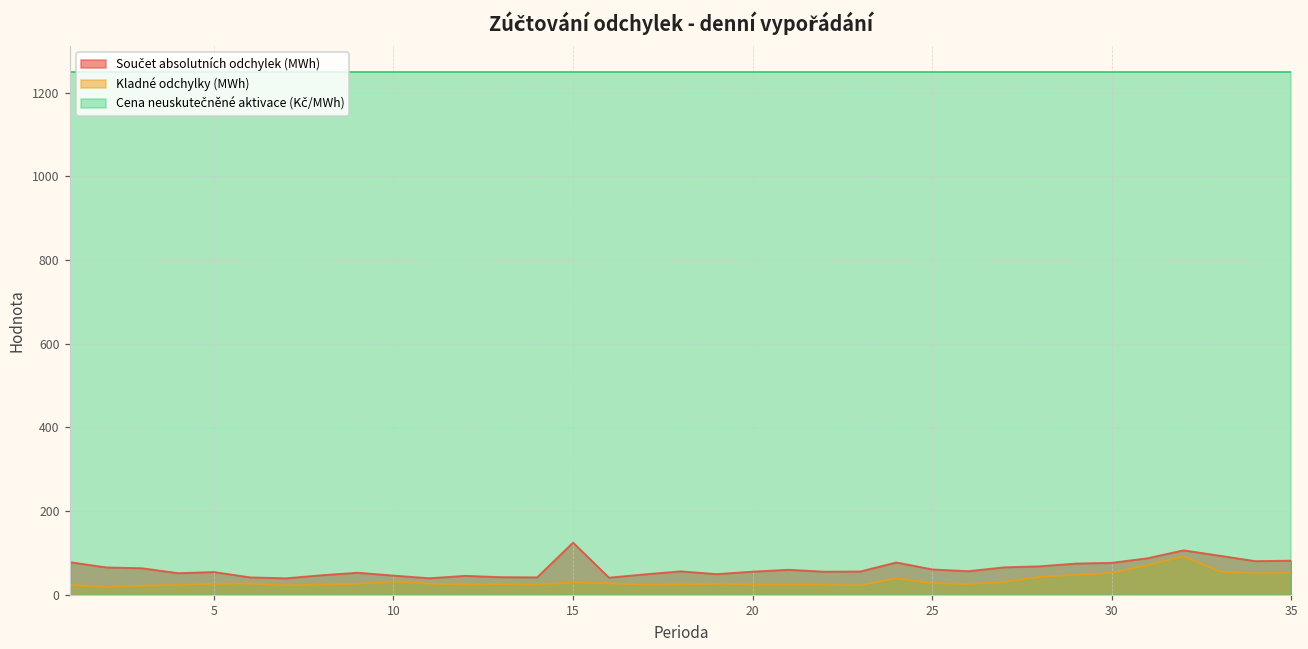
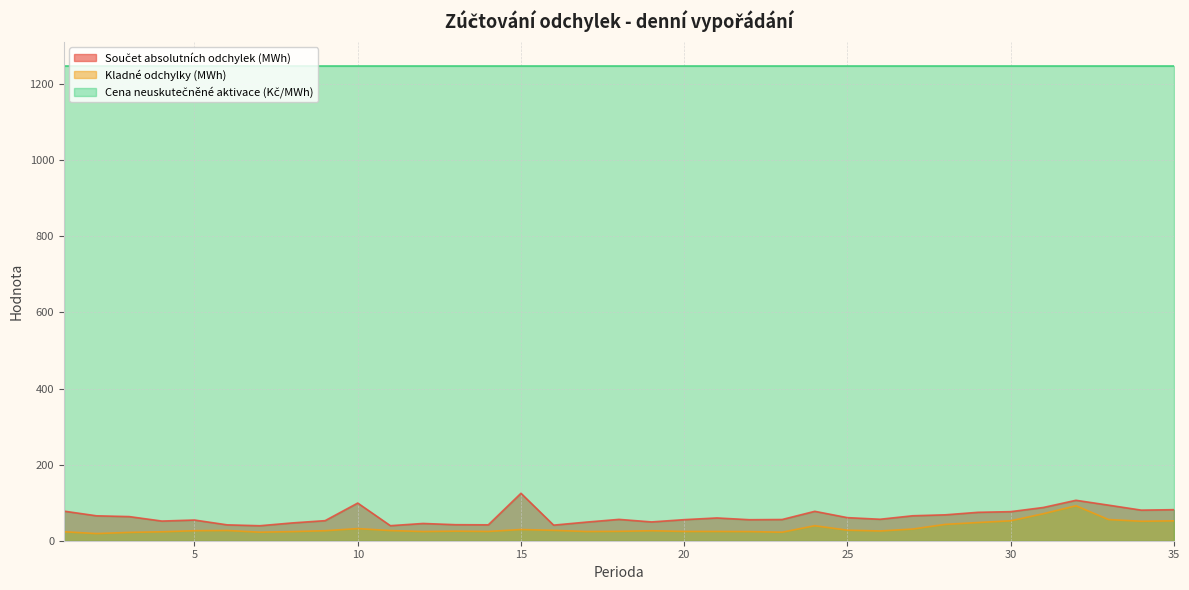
Součet absolutních odchylek (MWh), 10: 50 -> 100
